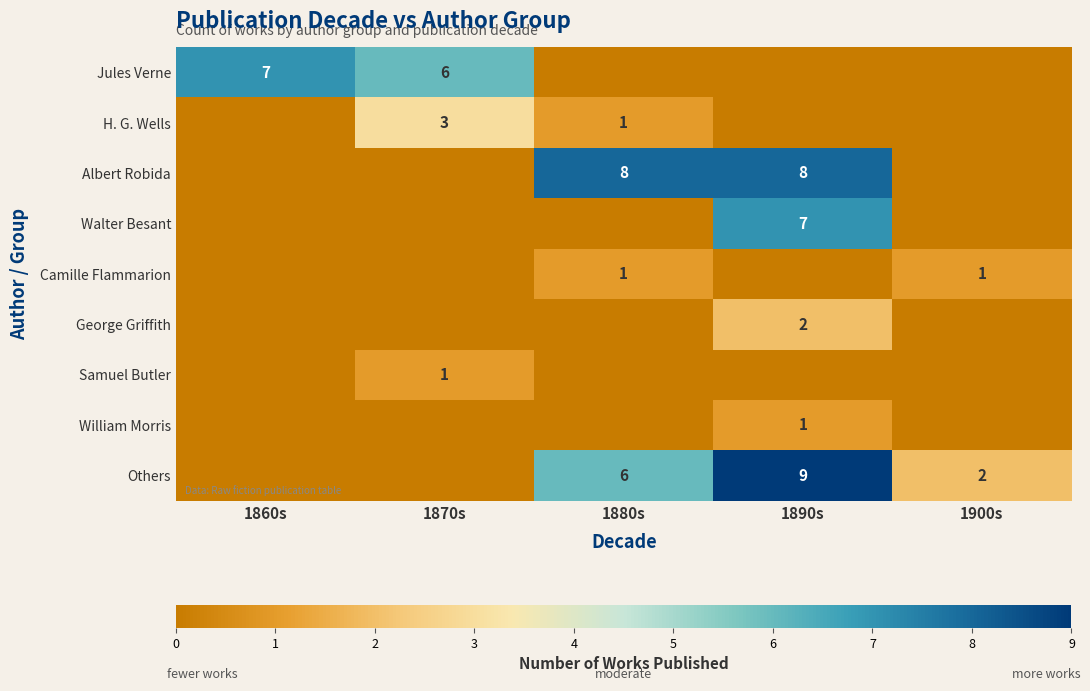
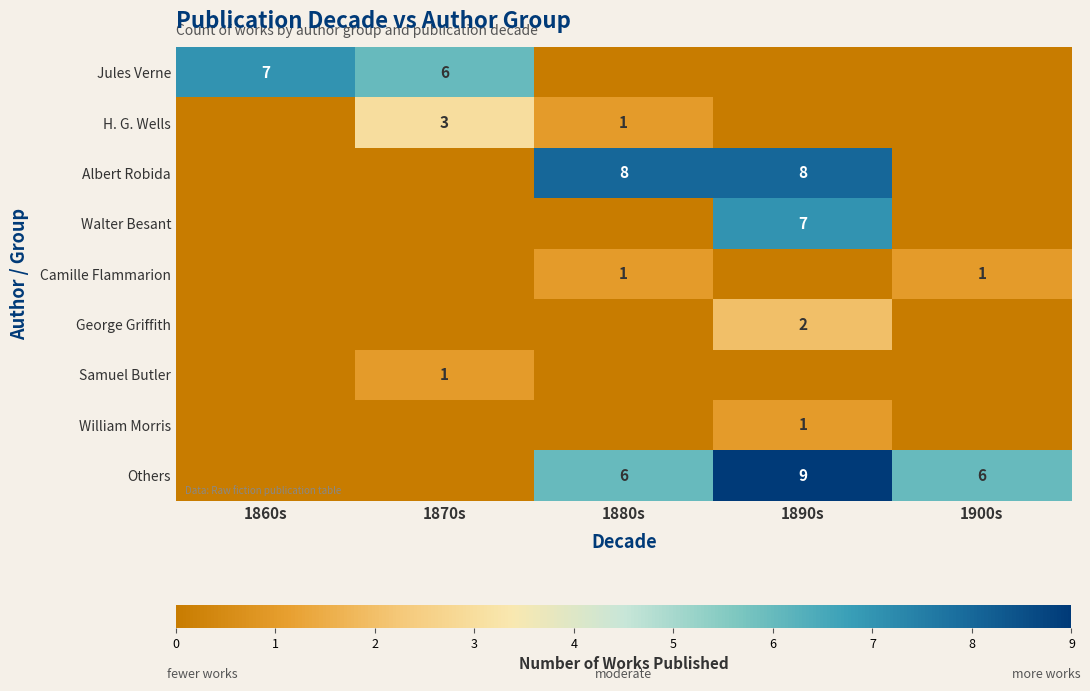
Others, 1900s: 2 -> 6
